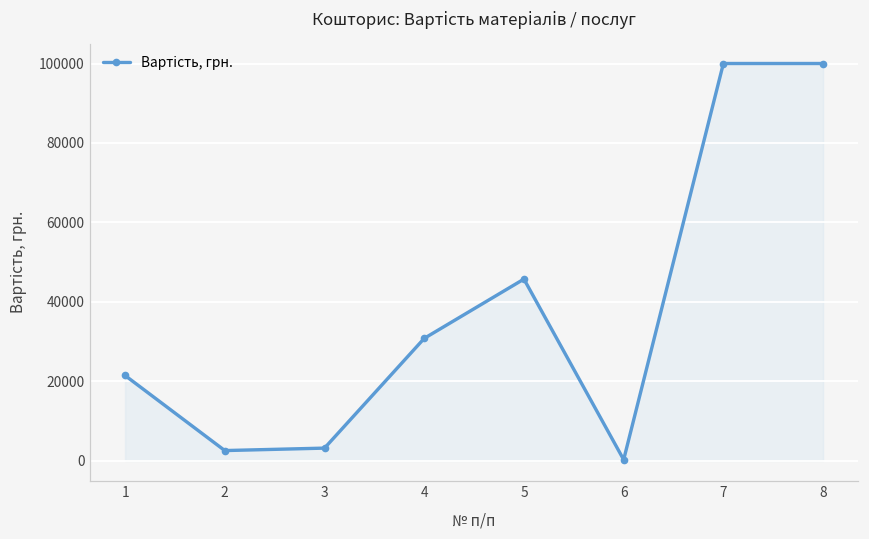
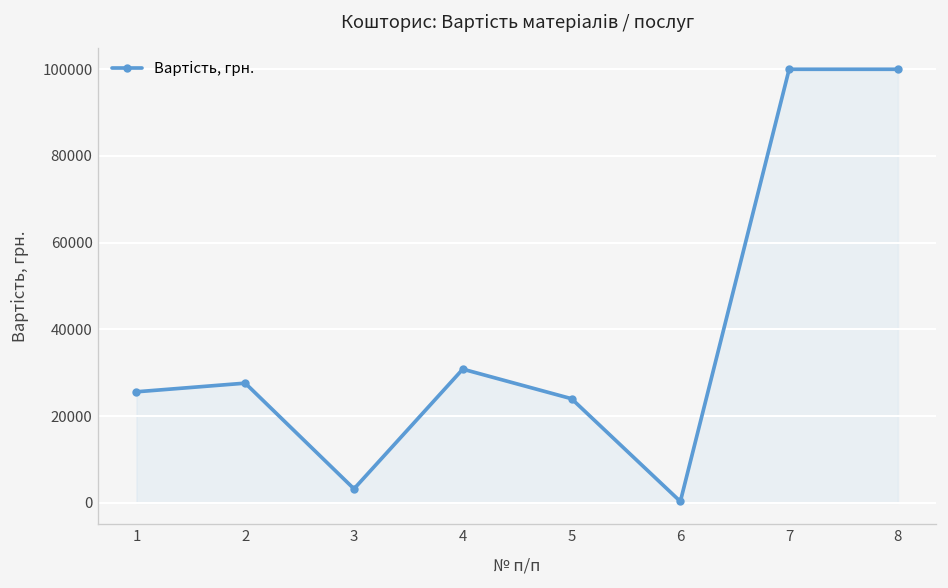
1: 21000 -> 26000
2: 3000 -> 28000
5: 46000 -> 24000
